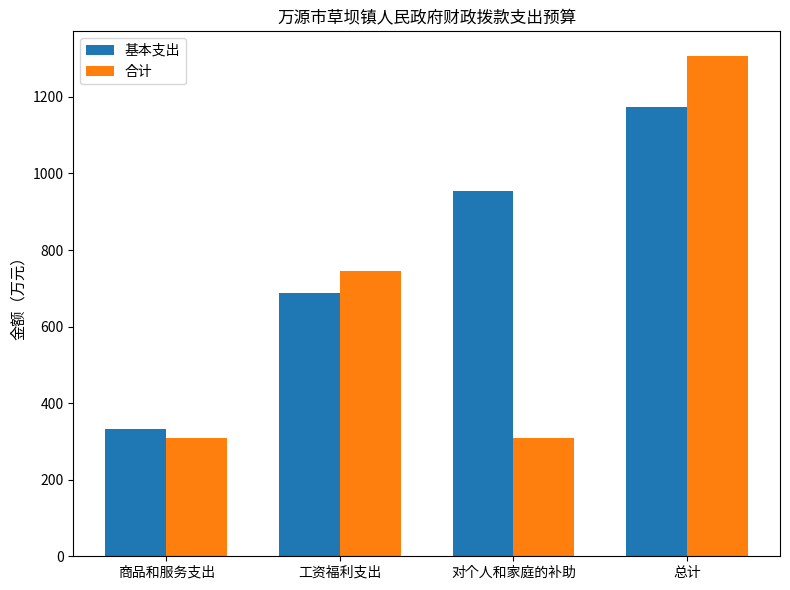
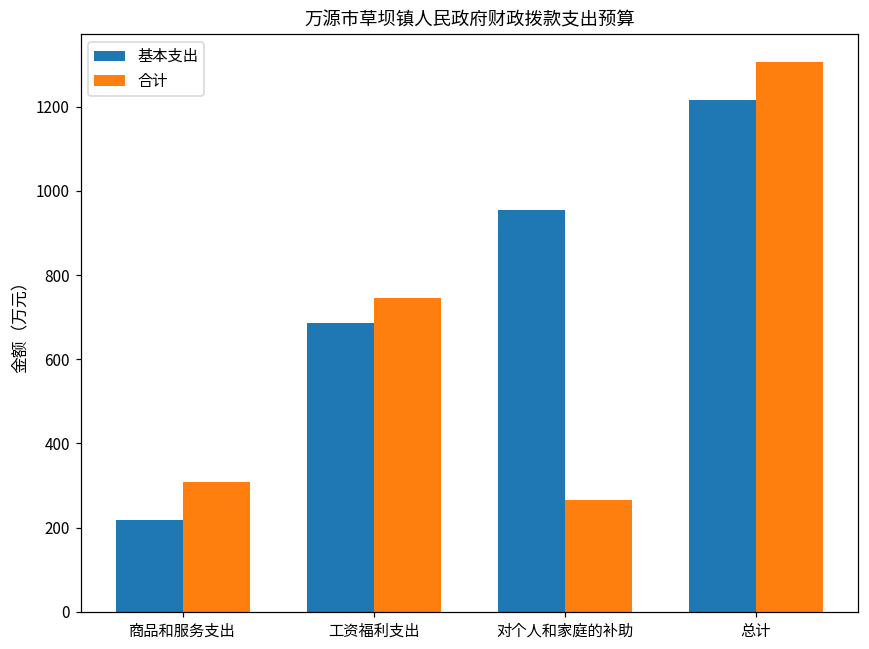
基本支出, 商品和服务支出: 330 -> 220
合计, 对个人和家庭的补助: 310 -> 260
基本支出, 总计: 1170 -> 1220
